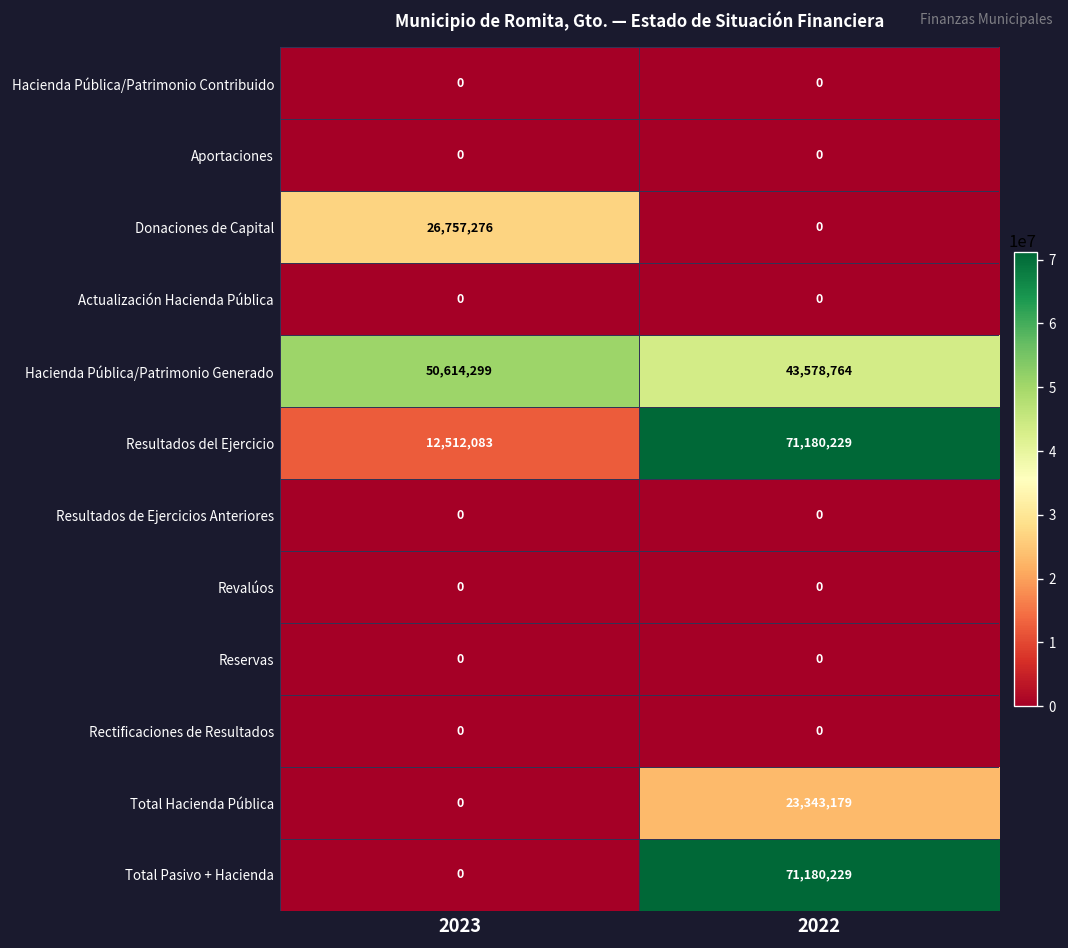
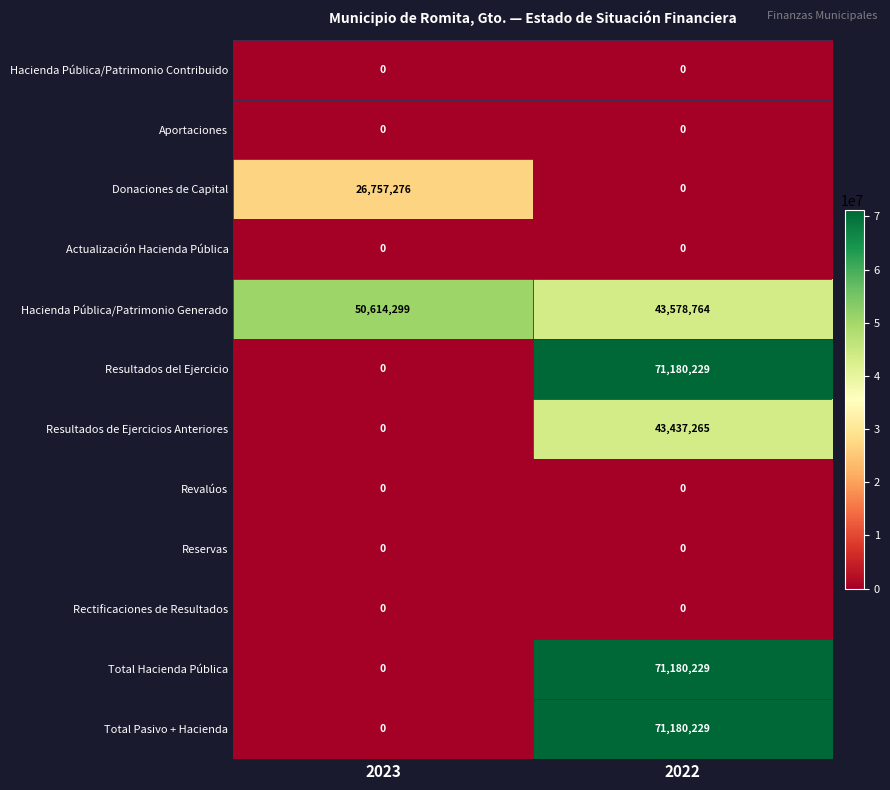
Resultados del Ejercicio, 2023: 12,512,083 -> 0
Resultados de Ejercicios Anteriores, 2022: 0 -> 43,437,265
Total Hacienda Pública, 2022: 23,343,179 -> 71,180,229
